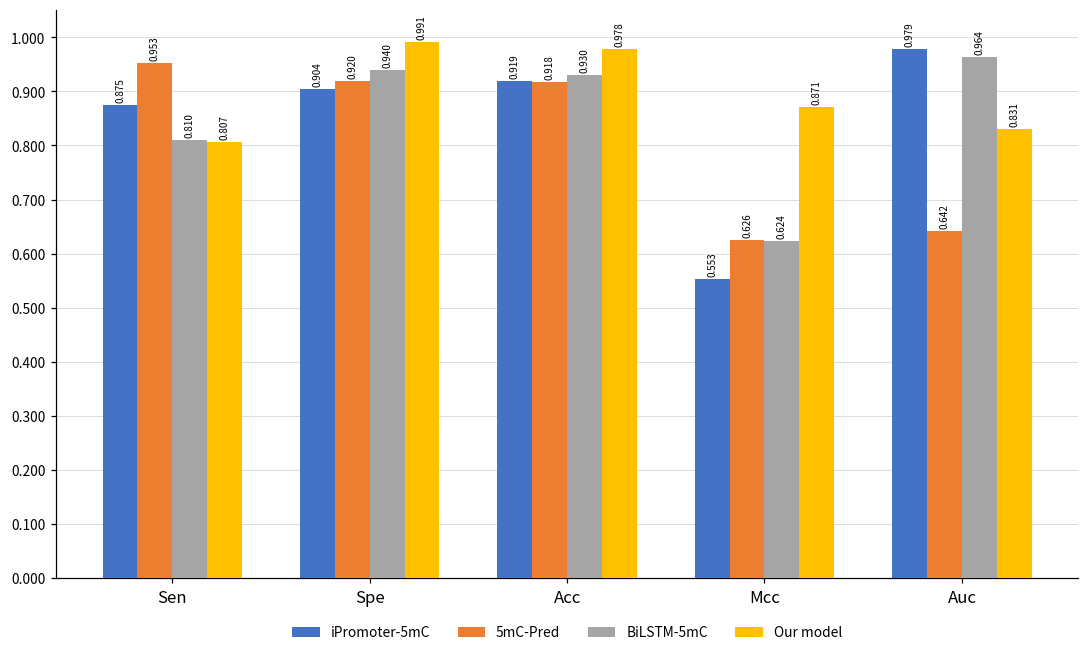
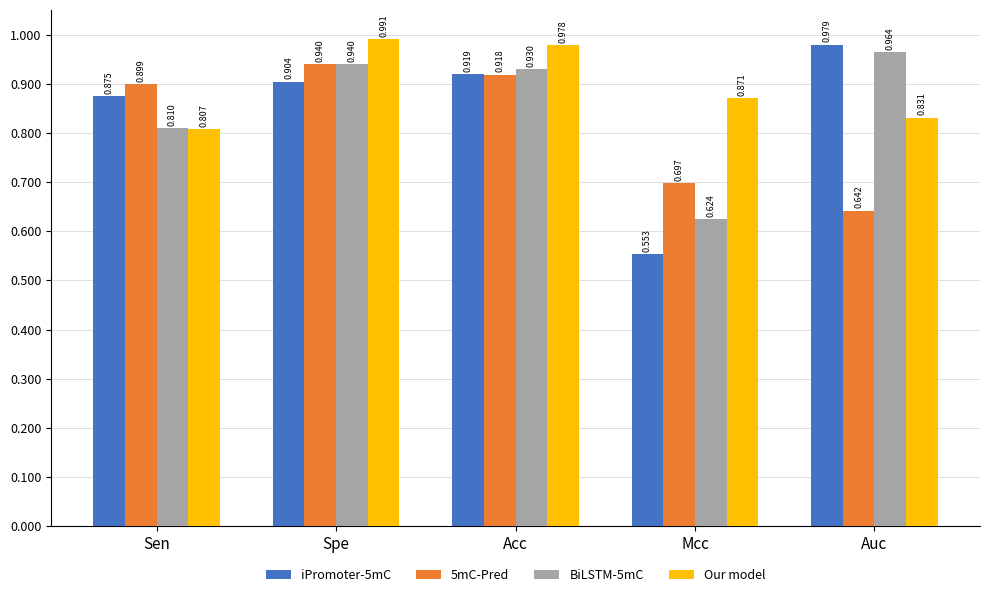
5mC-Pred, Sen: 0.953 -> 0.899
5mC-Pred, Spe: 0.920 -> 0.940
5mC-Pred, Mcc: 0.626 -> 0.697
